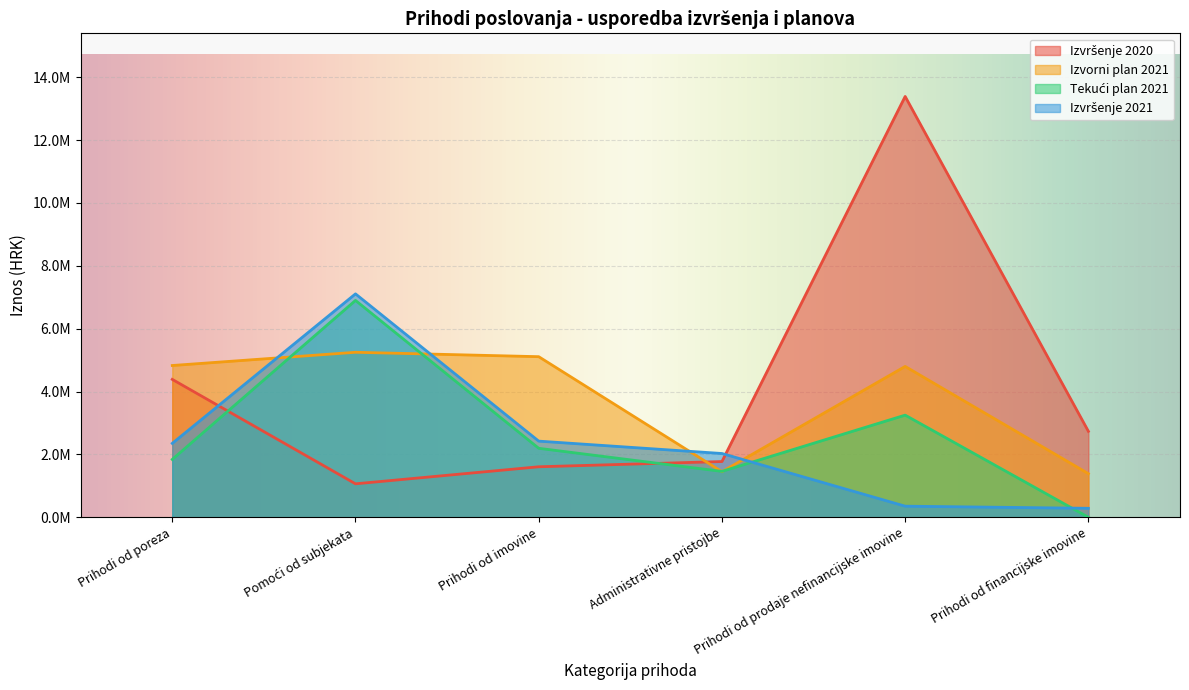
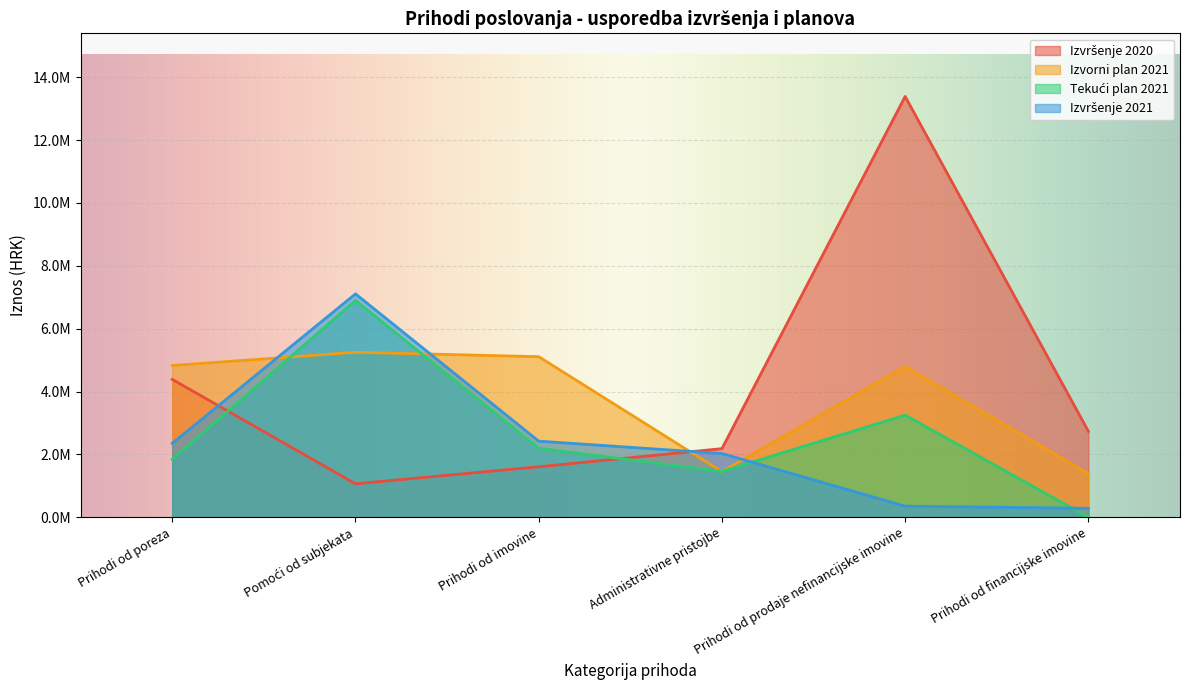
Izvršenje 2020, Administrativne pristojbe: 1800000 -> 2200000
